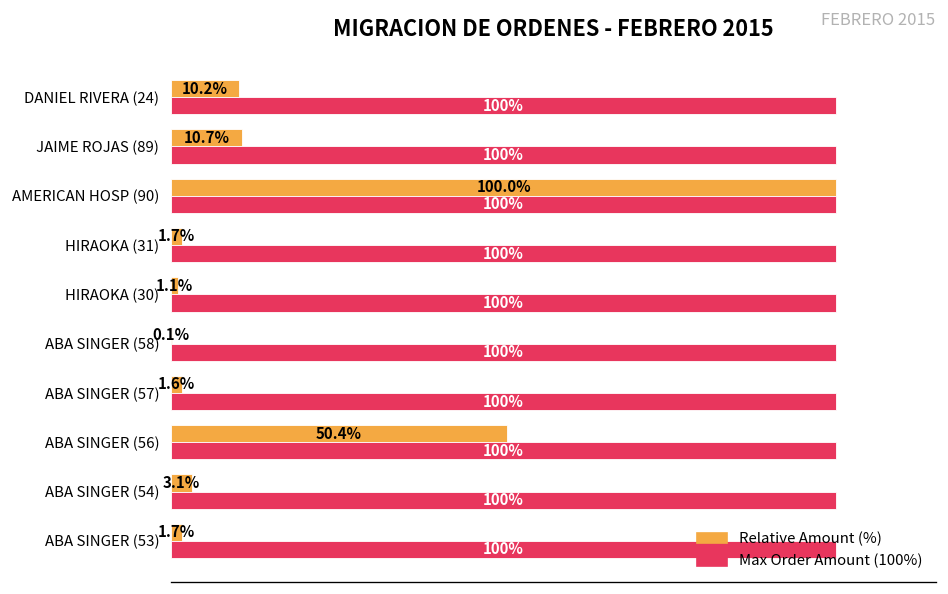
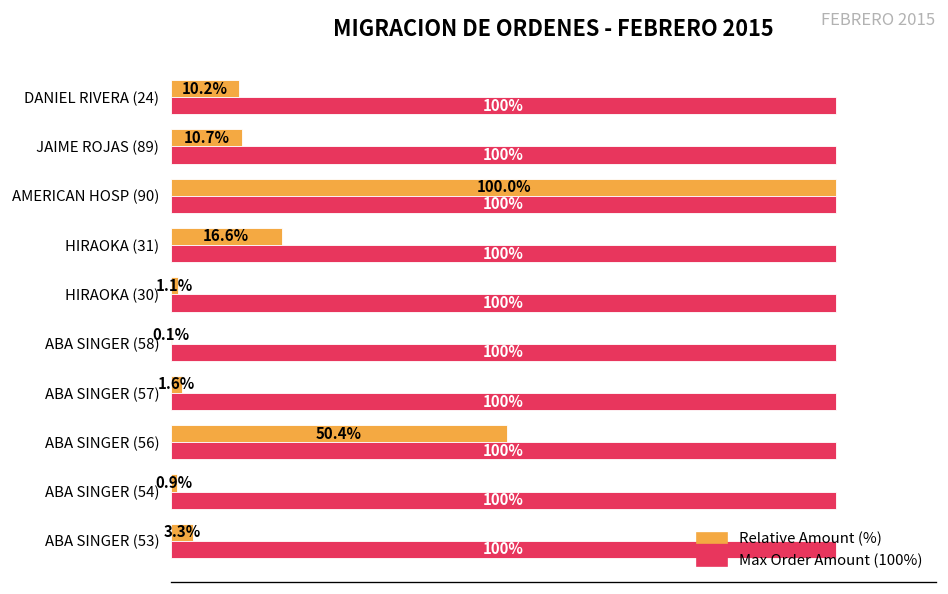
Relative Amount (%), HIRAOKA (31): 1.7% -> 16.6%
Relative Amount (%), ABA SINGER (54): 3.1% -> 0.9%
Relative Amount (%), ABA SINGER (53): 1.7% -> 3.3%
